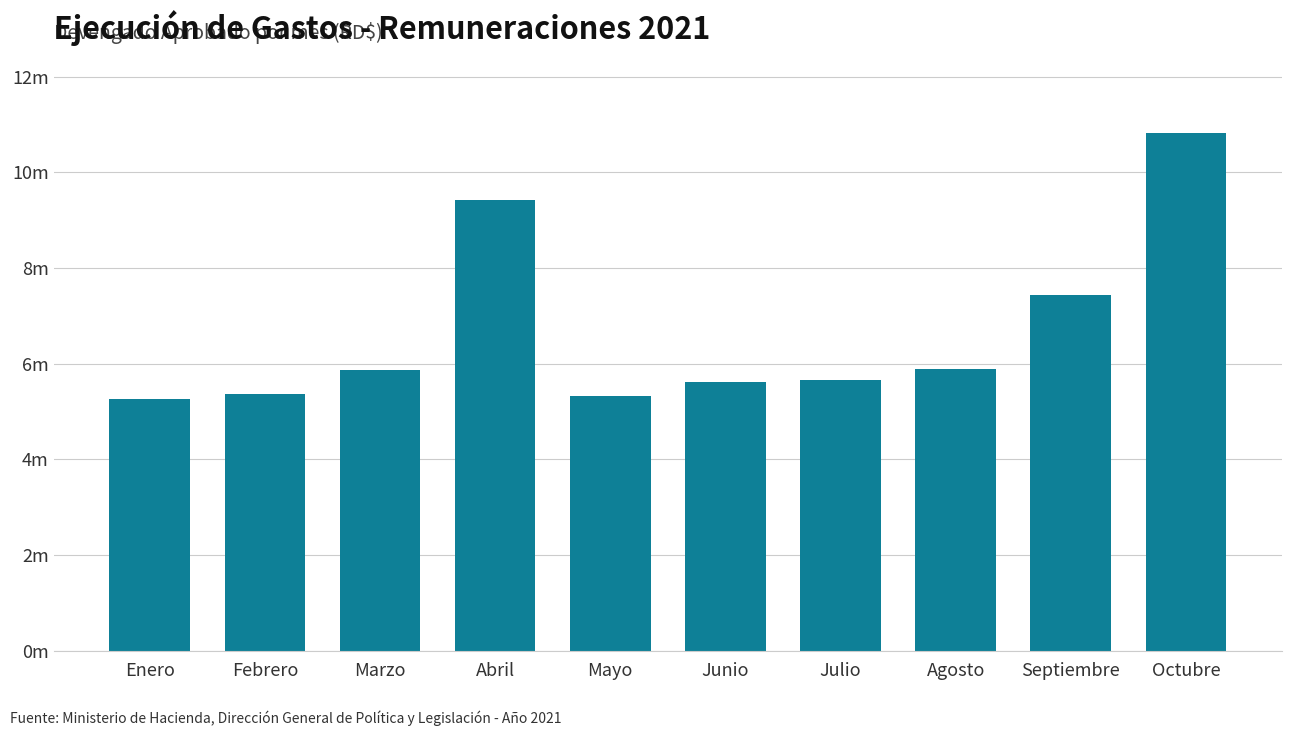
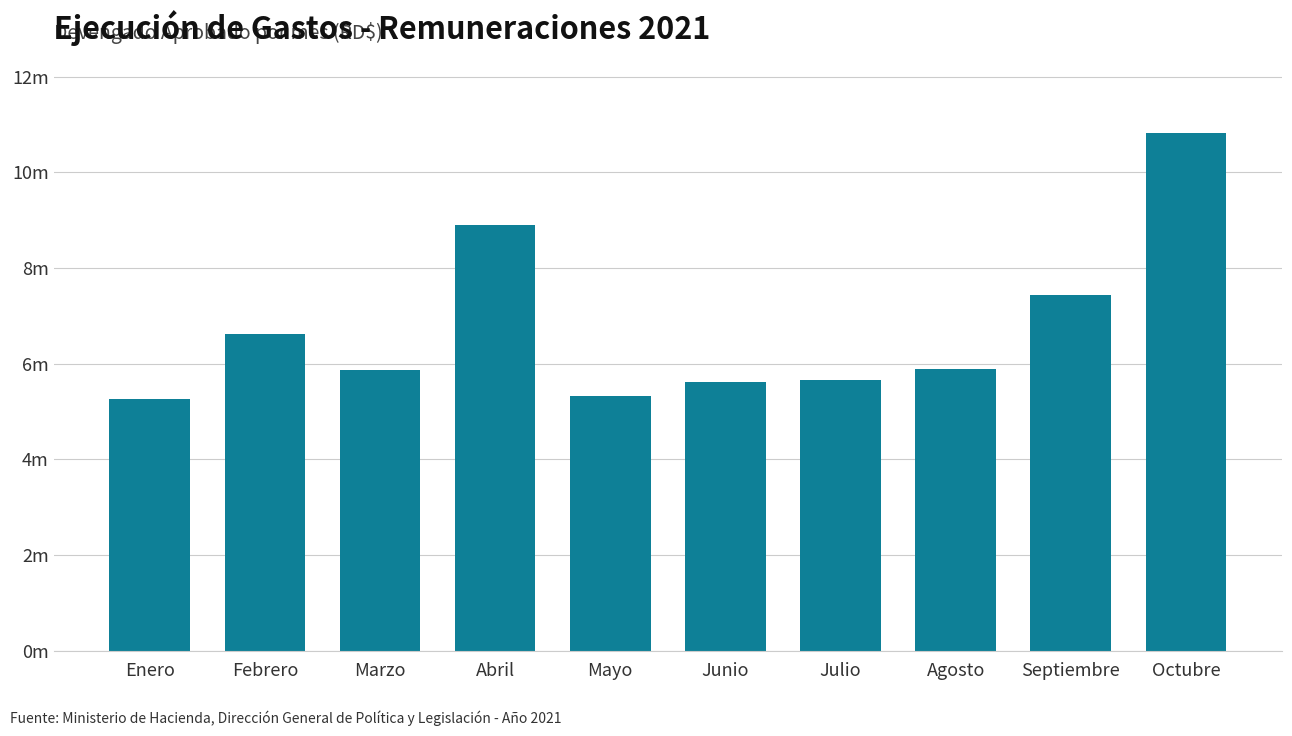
Febrero: 5.4m -> 6.6m
Abril: 9.4m -> 8.9m
